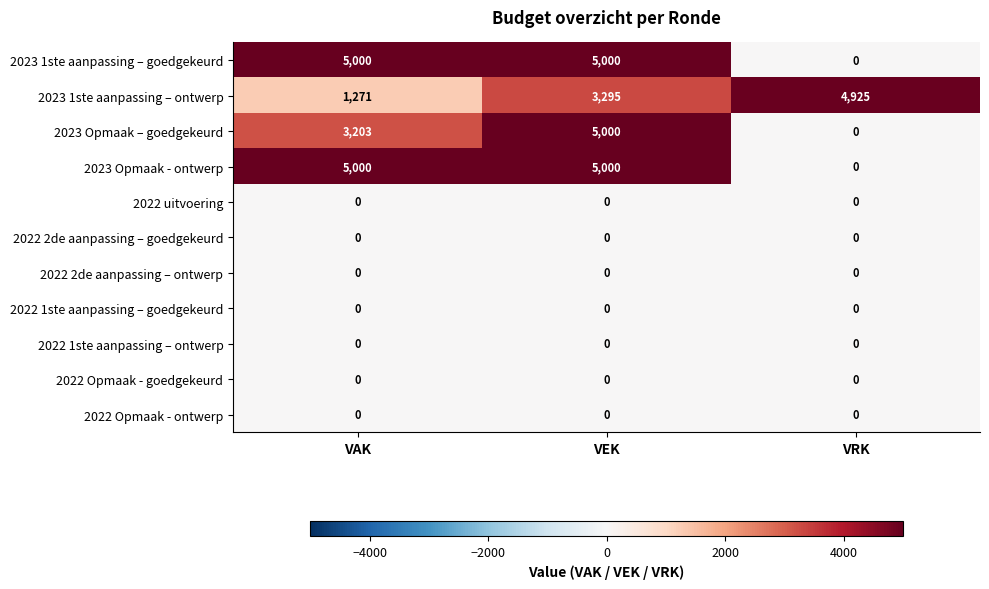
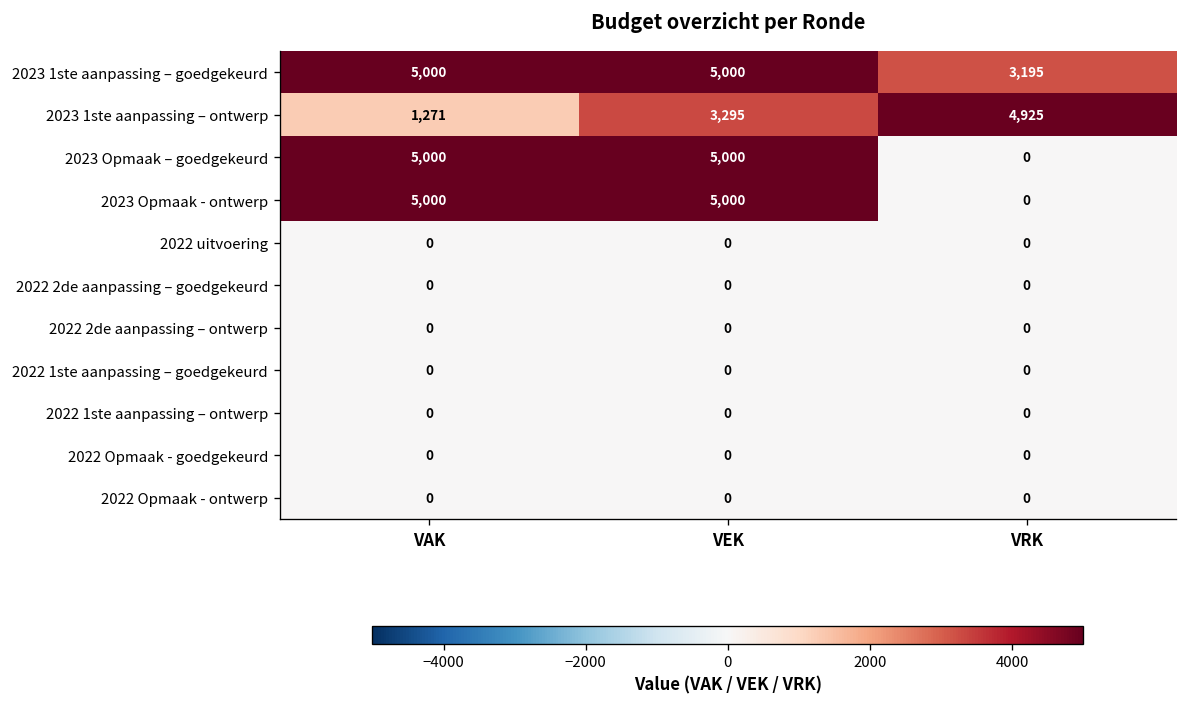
2023 1ste aanpassing – goedgekeurd, VRK: 0 -> 3,195
2023 Opmaak – goedgekeurd, VAK: 3,203 -> 5,000
